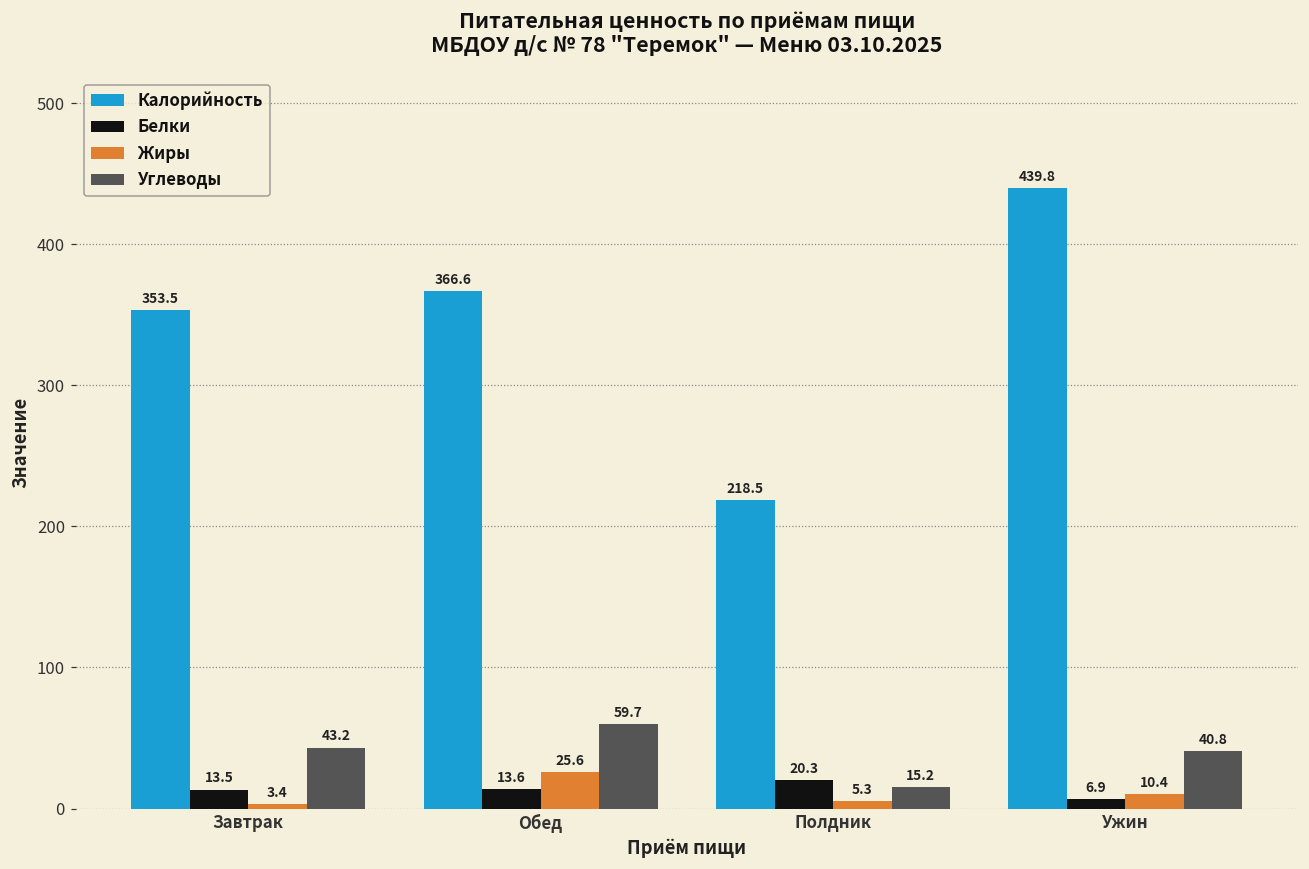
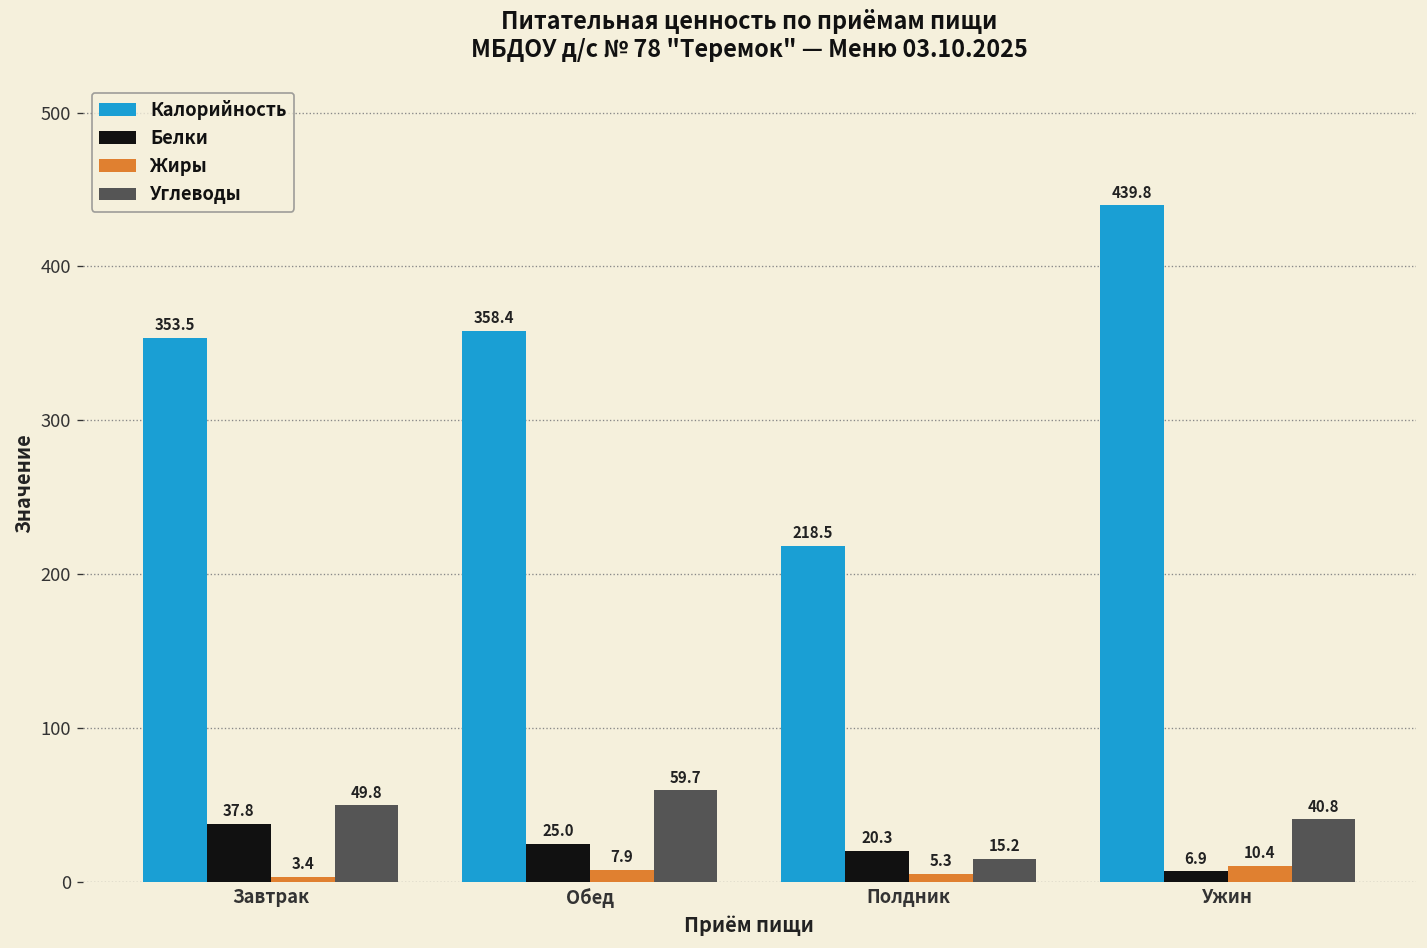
Белки, Завтрак: 13.5 -> 37.8
Углеводы, Завтрак: 43.2 -> 49.8
Калорийность, Обед: 366.6 -> 358.4
Белки, Обед: 13.6 -> 25.0
Жиры, Обед: 25.6 -> 7.9
